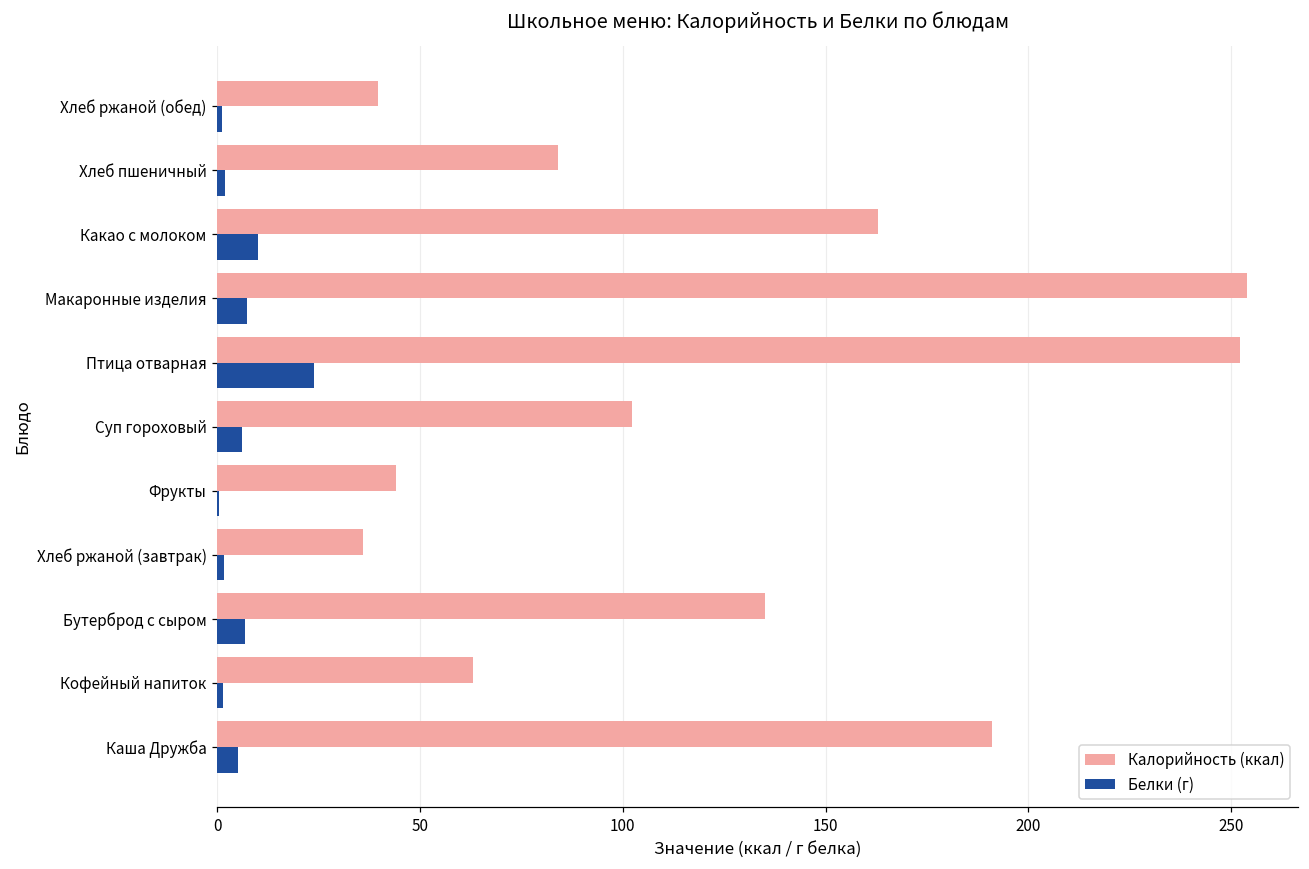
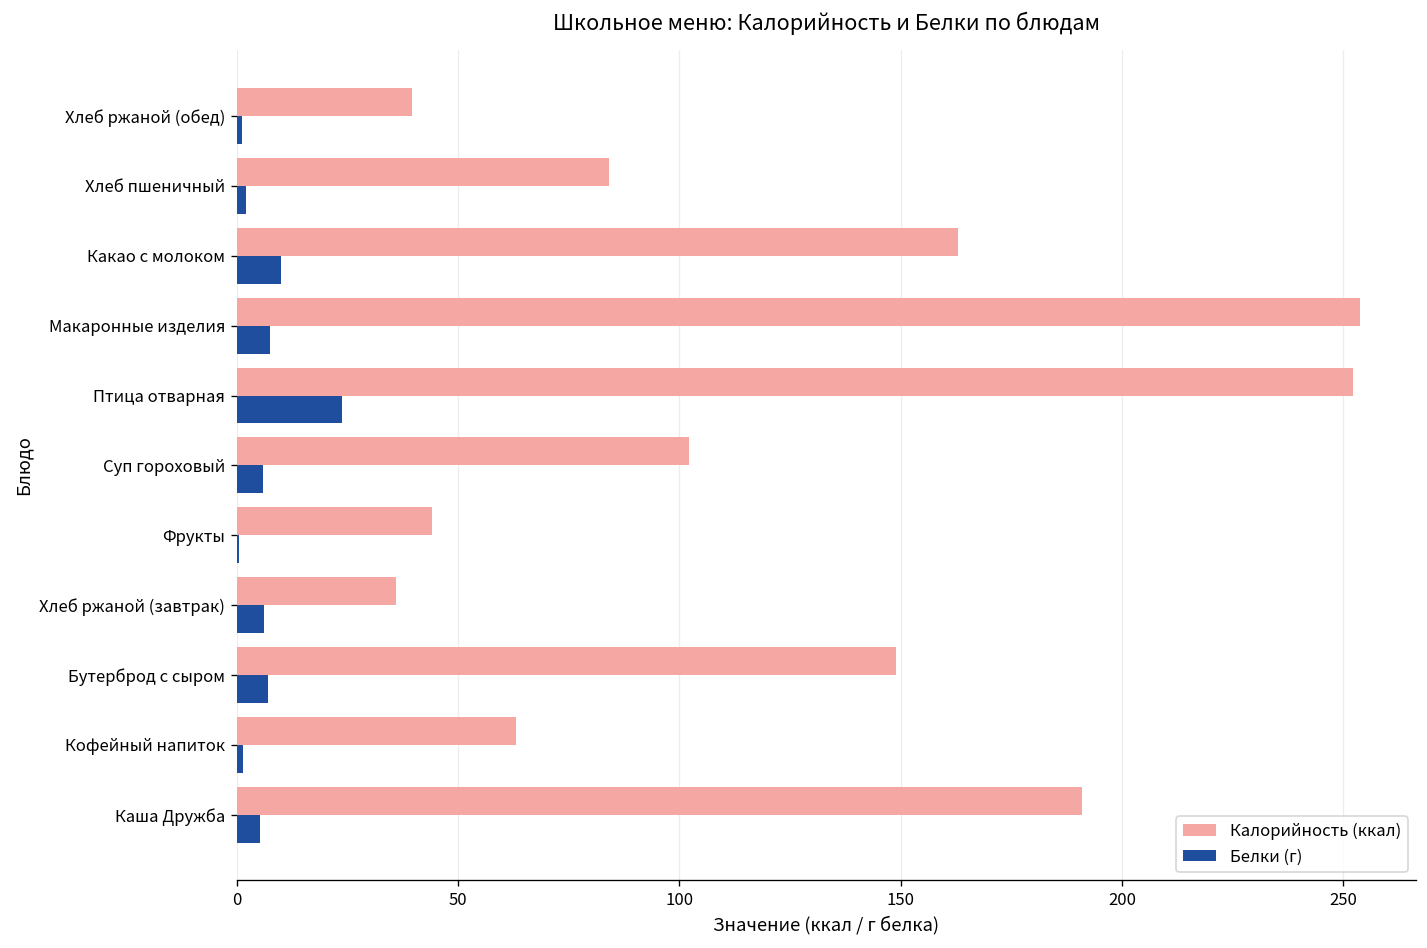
Белки (г), Хлеб ржаной (завтрак): 2 -> 6
Калорийность (ккал), Бутерброд с сыром: 135 -> 149
